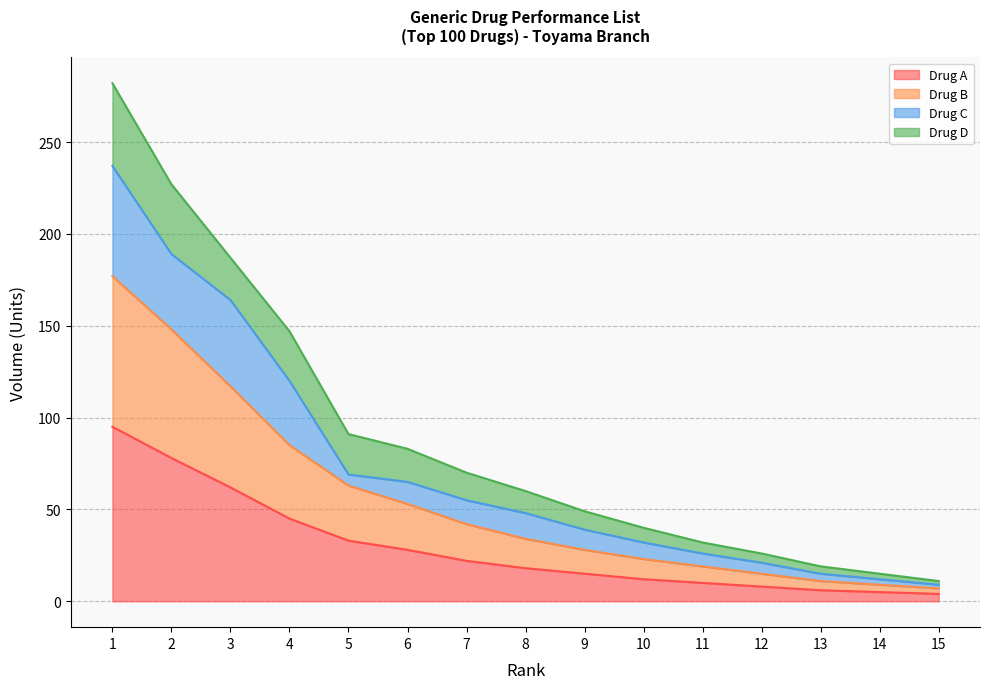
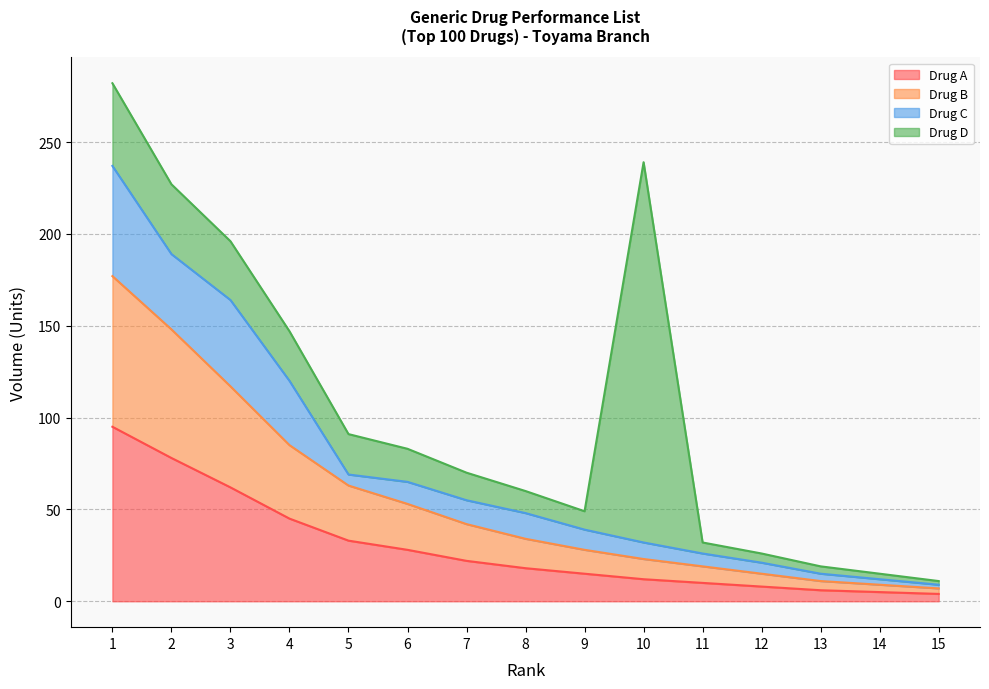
Drug D, 3: 23 -> 32
Drug D, 10: 8 -> 207
